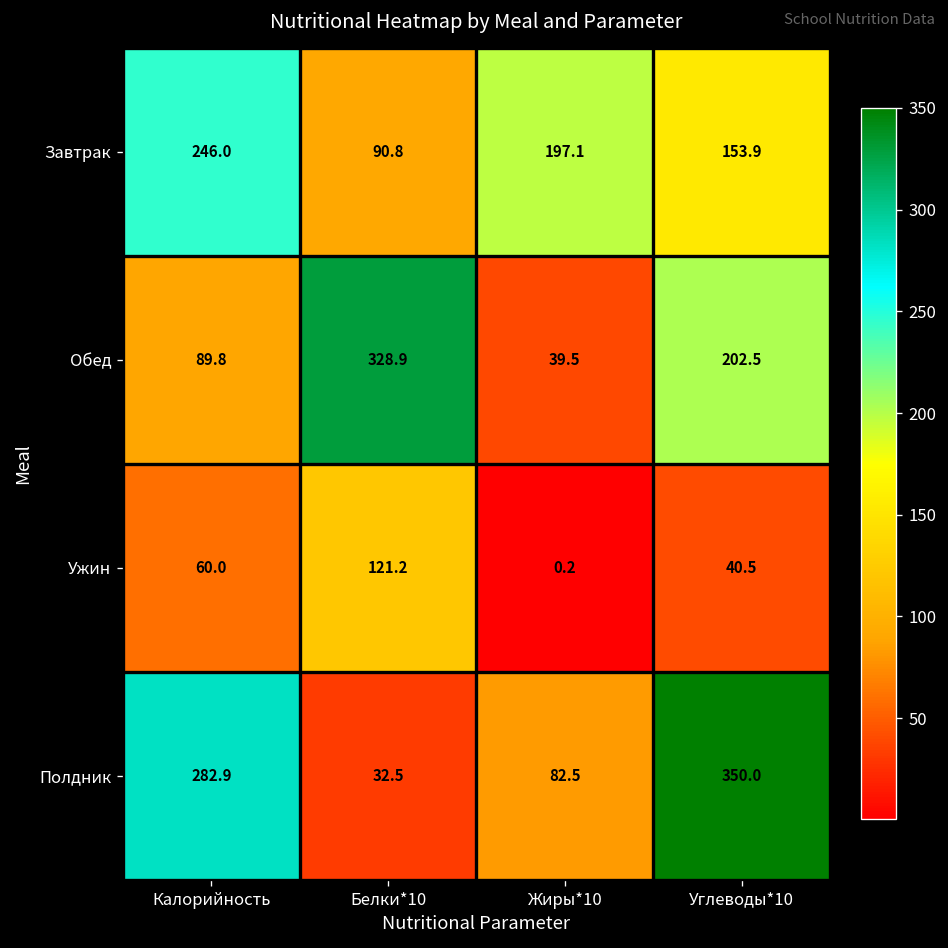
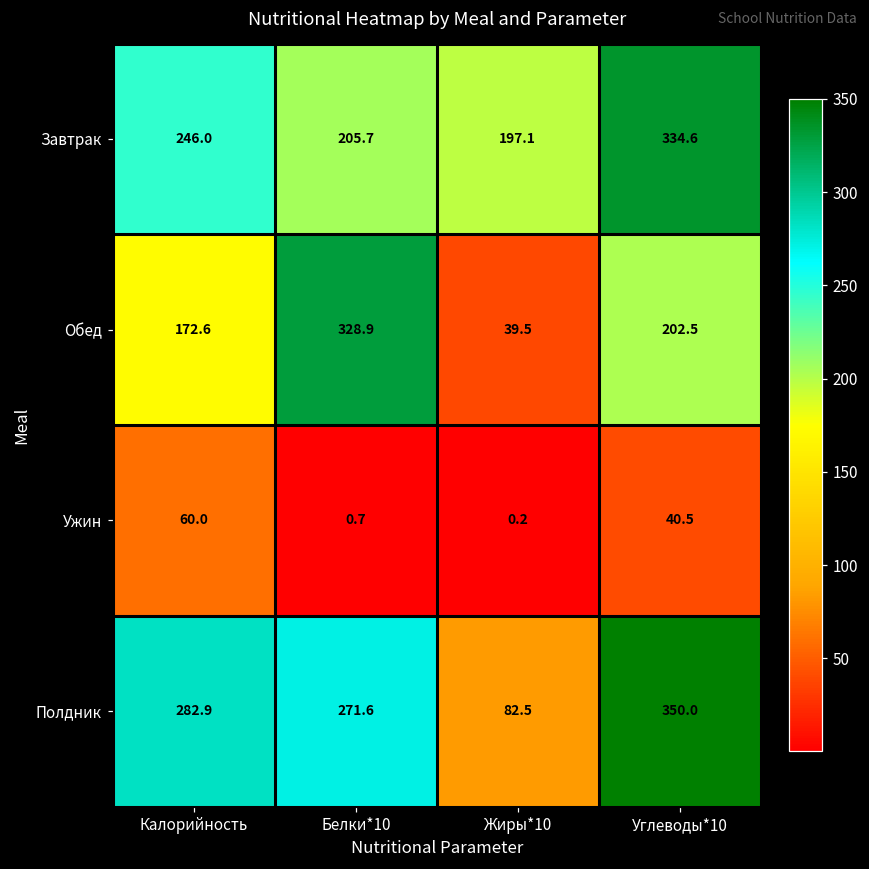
Завтрак, Белки*10: 90.8 -> 205.7
Завтрак, Углеводы*10: 153.9 -> 334.6
Обед, Калорийность: 89.8 -> 172.6
Ужин, Белки*10: 121.2 -> 0.7
Полдник, Белки*10: 32.5 -> 271.6
